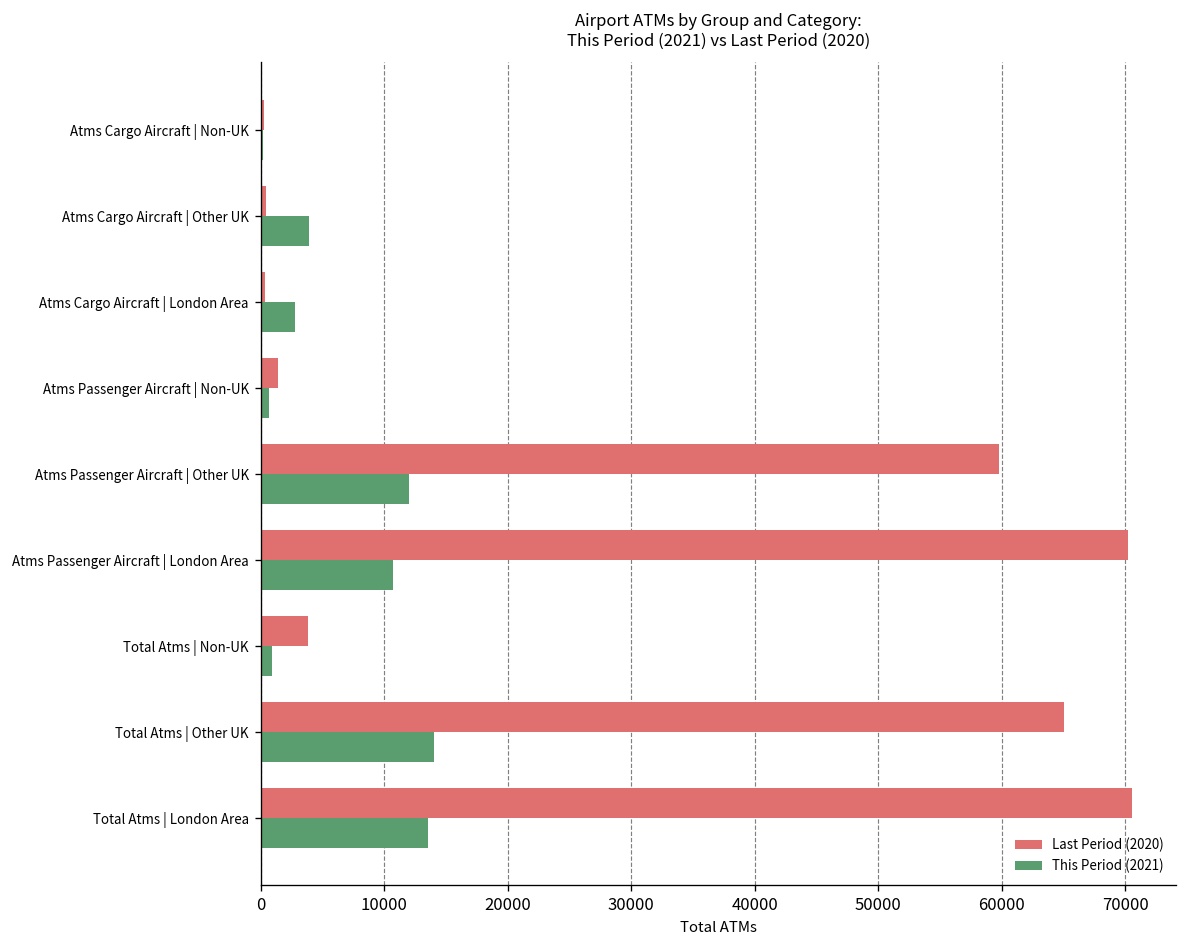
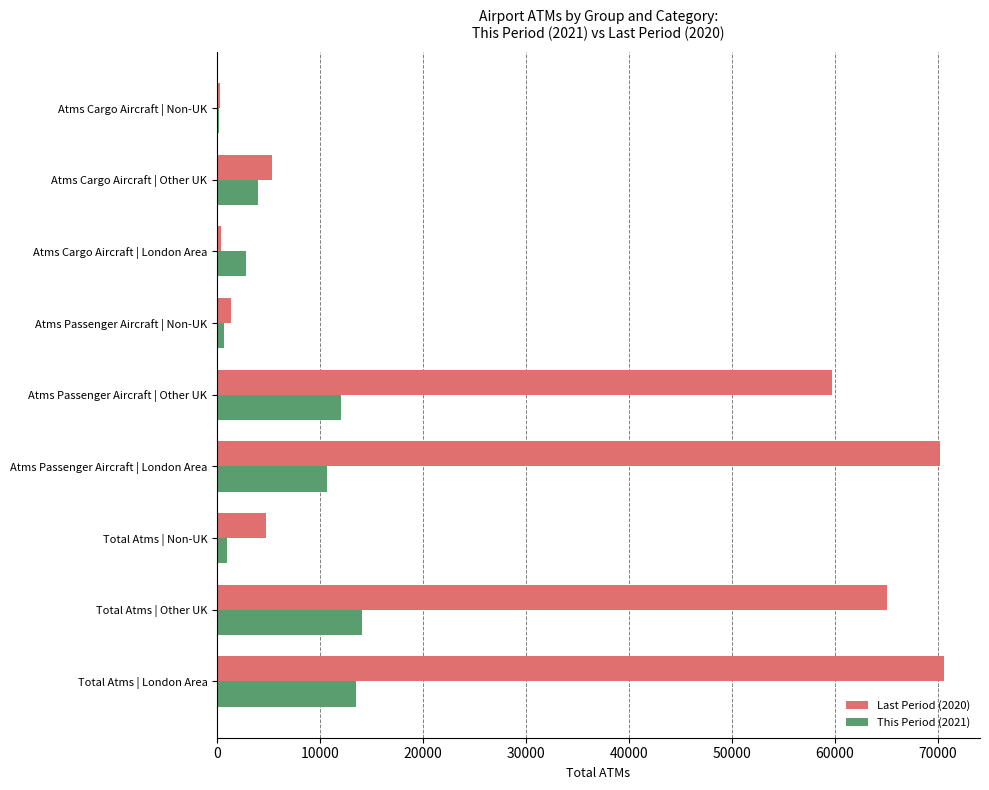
Last Period (2020), Atms Cargo Aircraft | Other UK: 500 -> 5300
Last Period (2020), Total Atms | Non-UK: 3800 -> 4800
